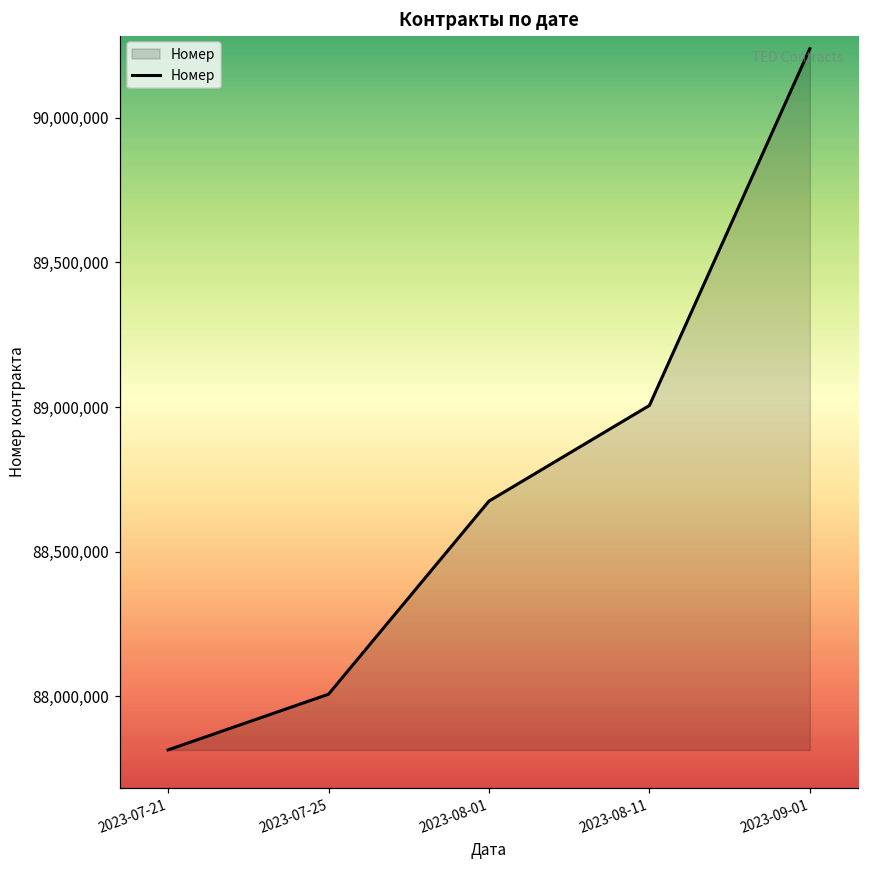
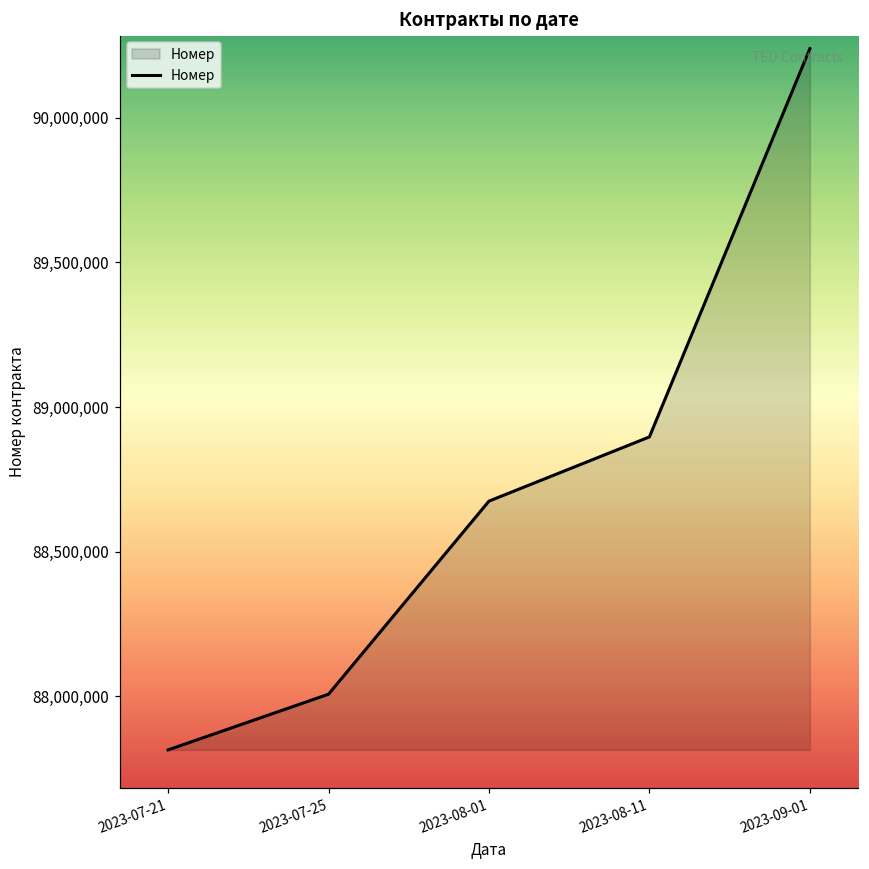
2023-08-11: 89,010,000 -> 88,900,000
